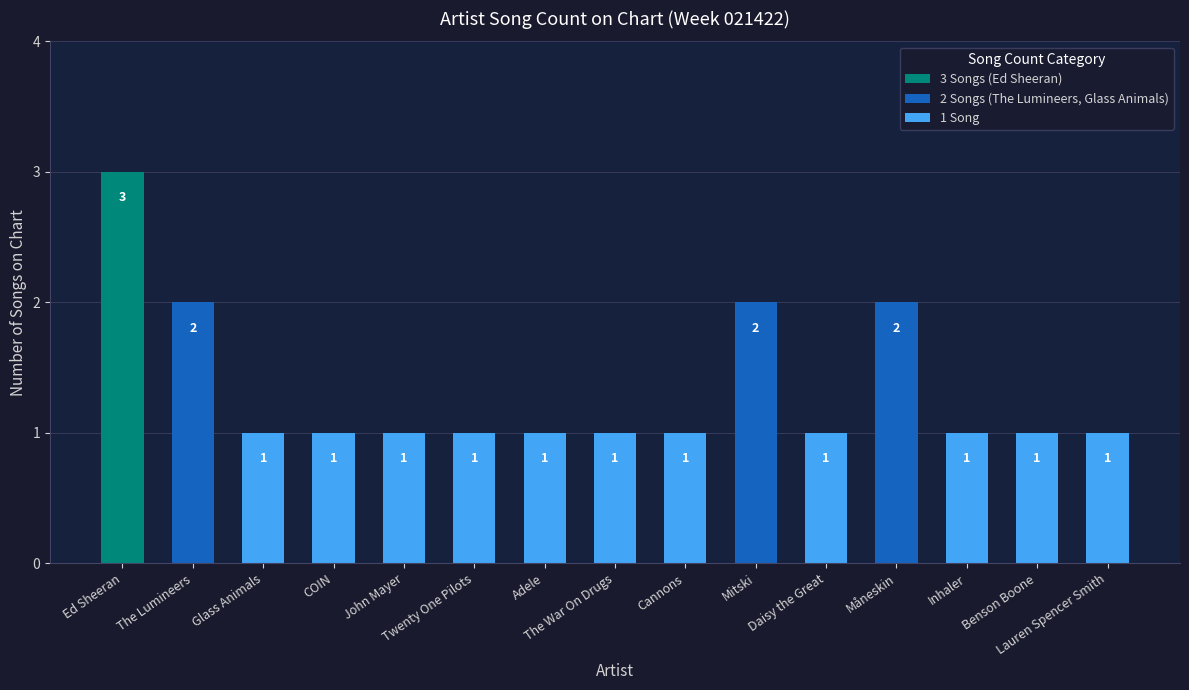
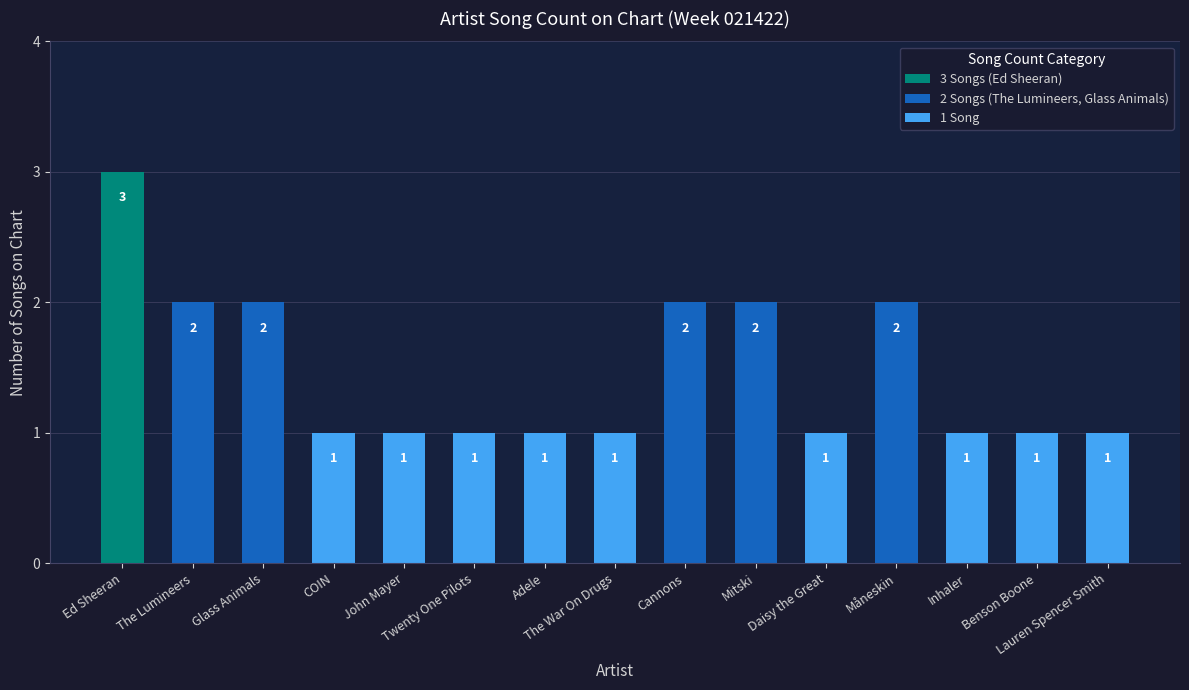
Glass Animals: 1 -> 2
Cannons: 1 -> 2
